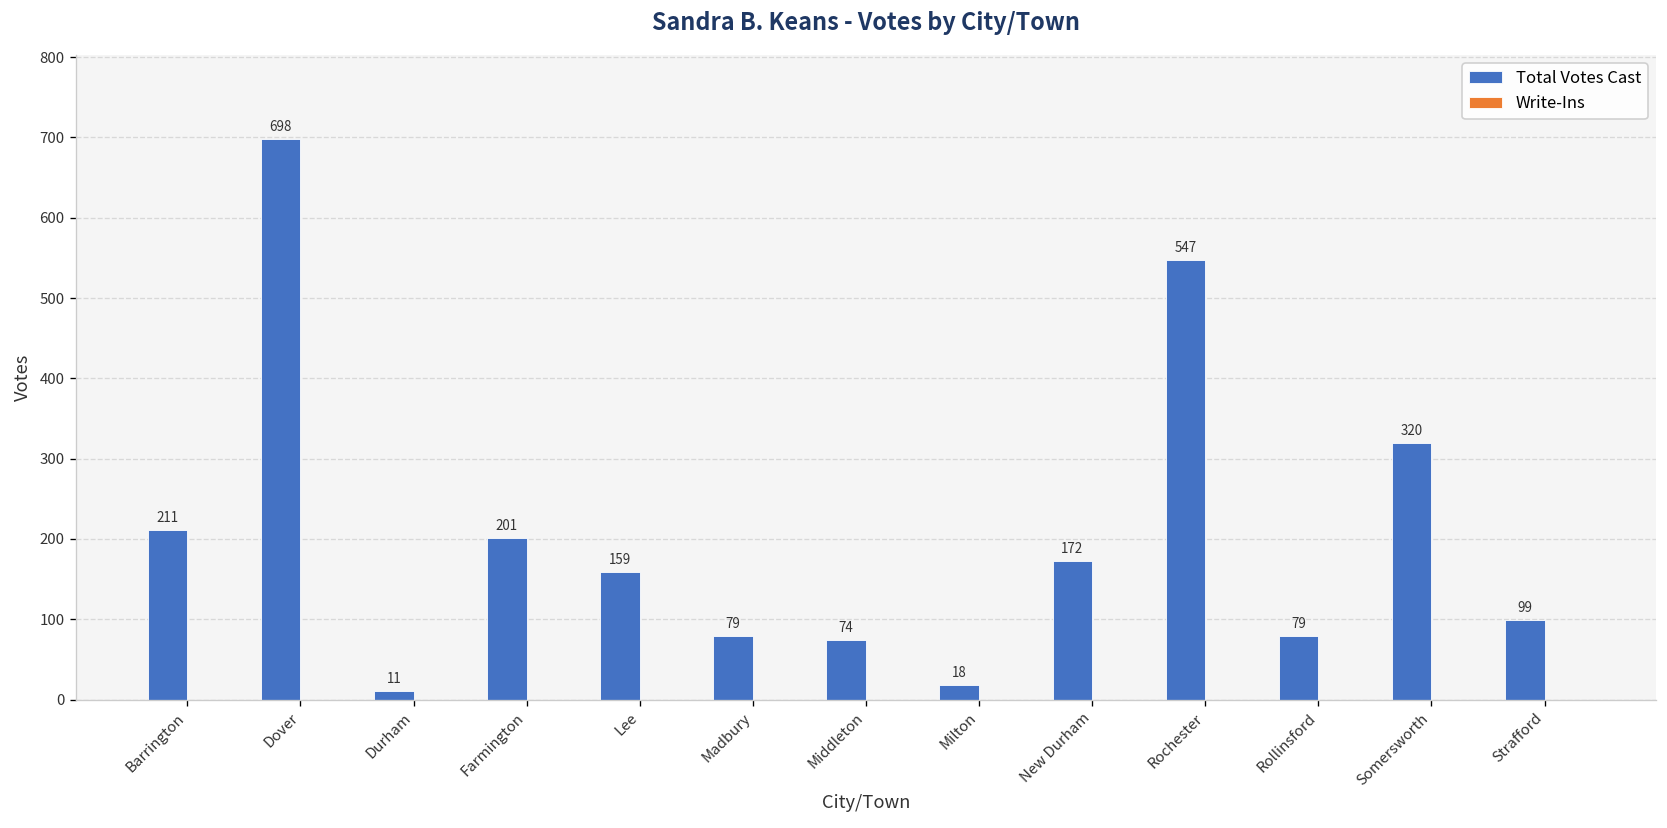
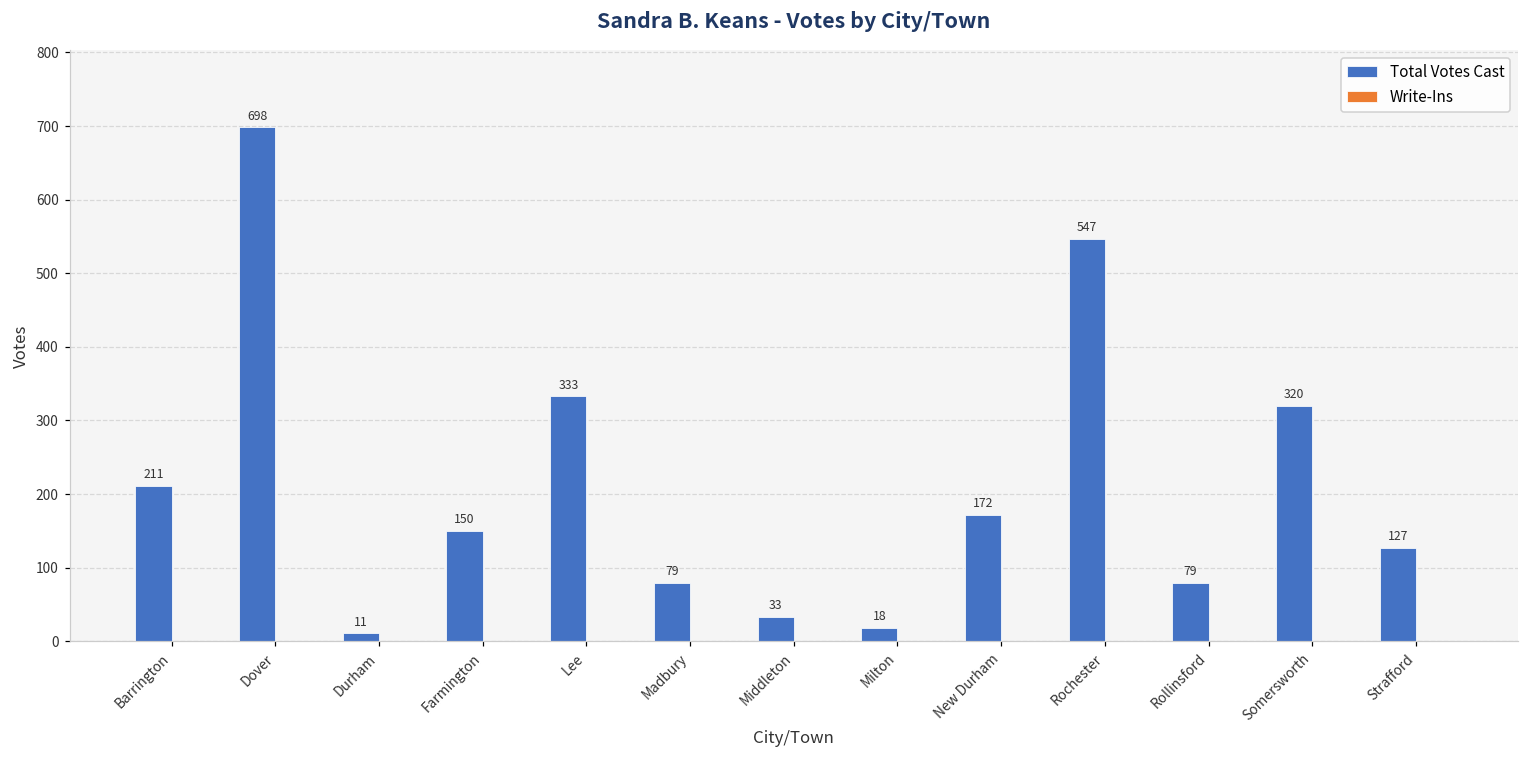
Total Votes Cast, Farmington: 201 -> 150
Total Votes Cast, Lee: 159 -> 333
Total Votes Cast, Middleton: 74 -> 33
Total Votes Cast, Strafford: 99 -> 127
